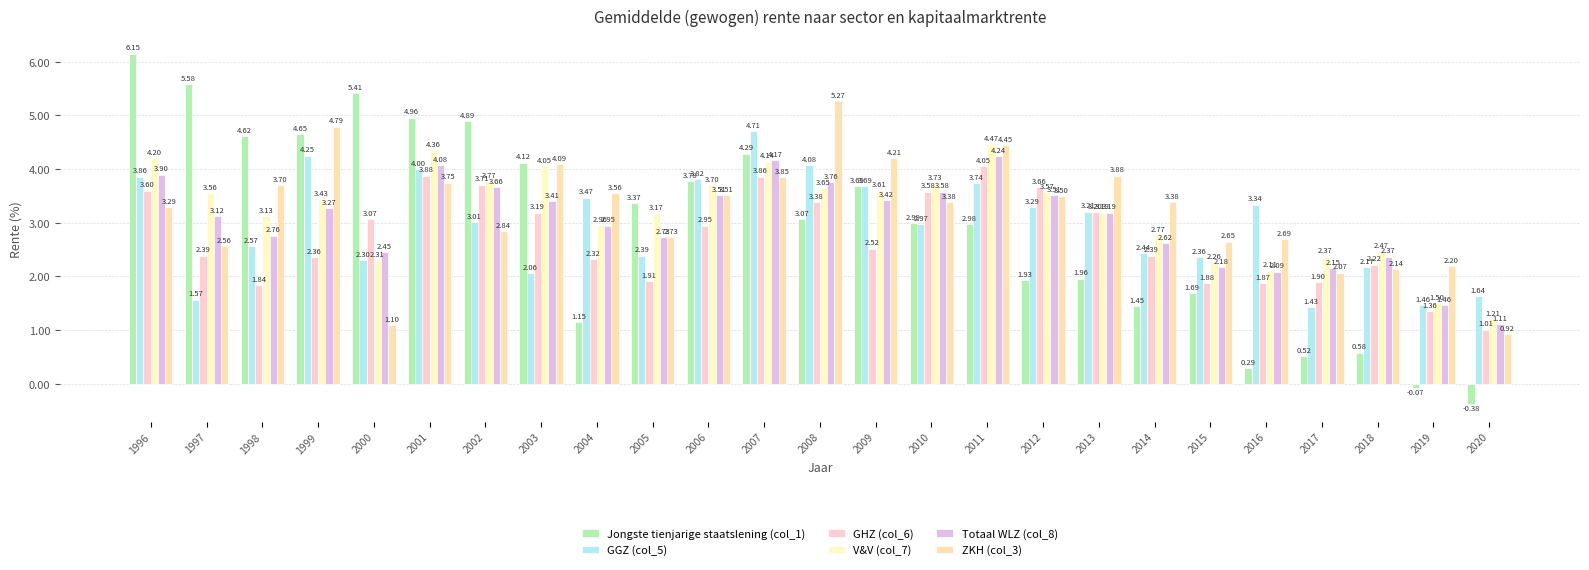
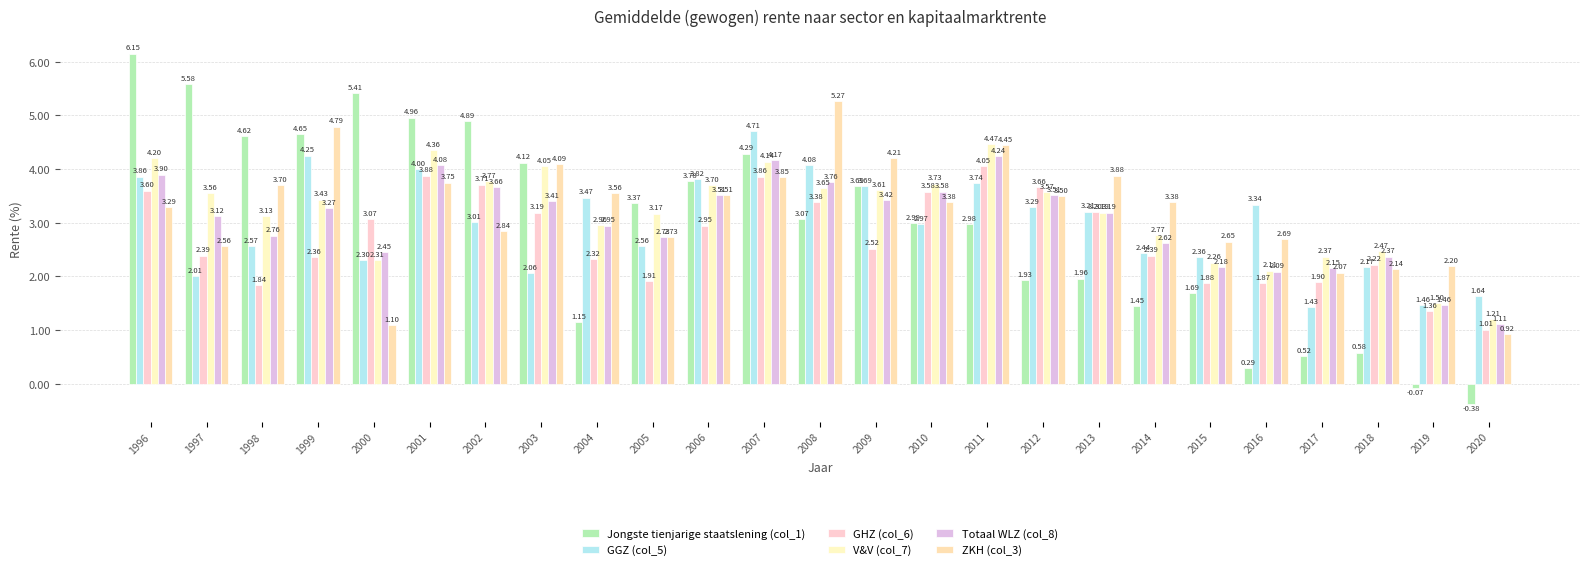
GGZ (col_5), 1997: 1.57 -> 2.01
GGZ (col_5), 2005: 2.39 -> 2.56
